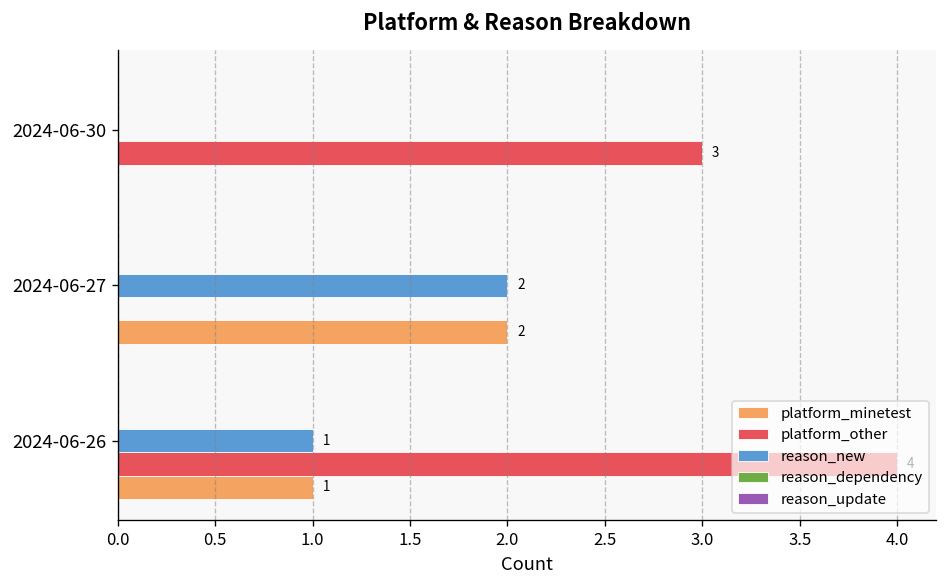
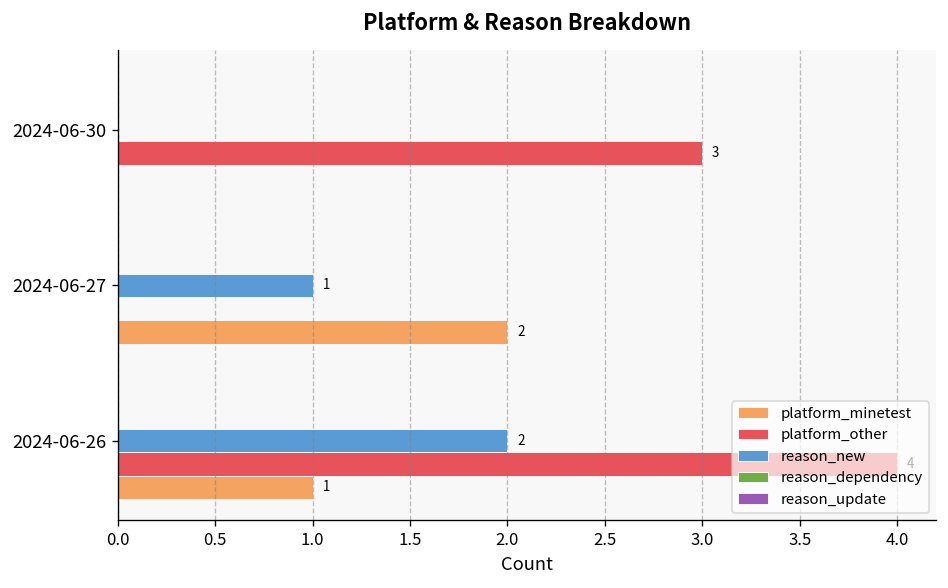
reason_new, 2024-06-27: 2 -> 1
reason_new, 2024-06-26: 1 -> 2
